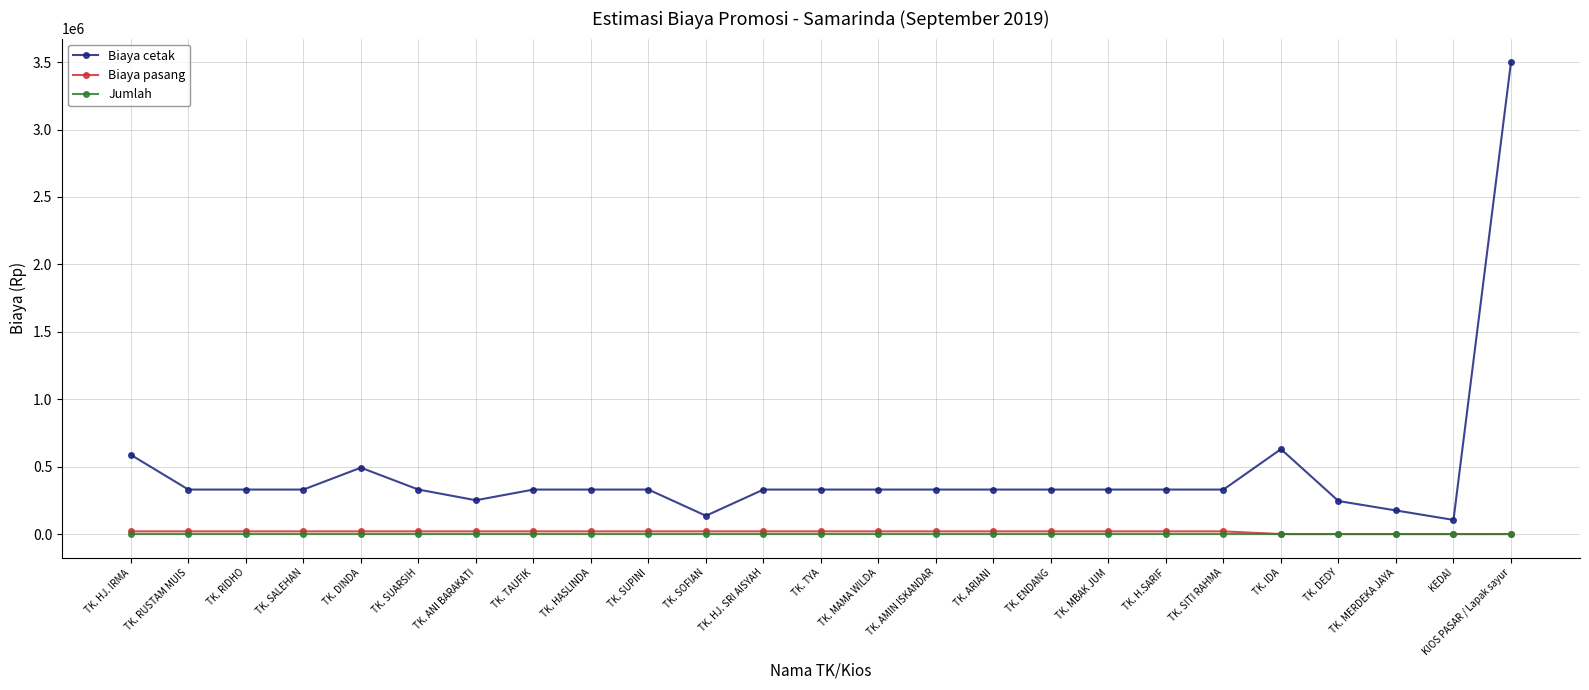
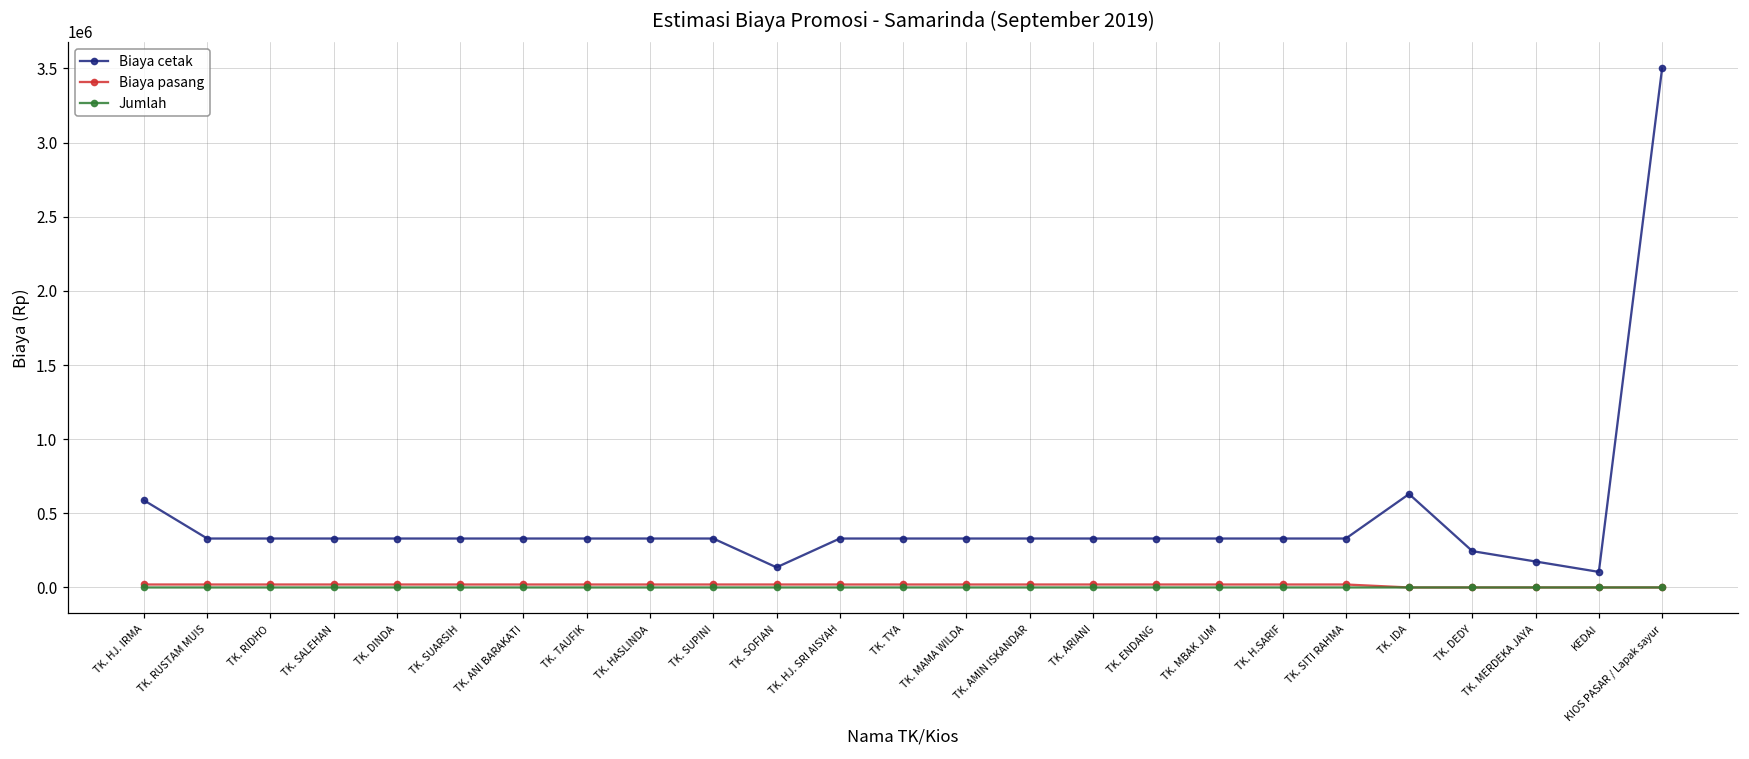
Biaya cetak, TK. DINDA: 490000 -> 330000
Biaya cetak, TK. ANI BARAKATI: 250000 -> 330000
